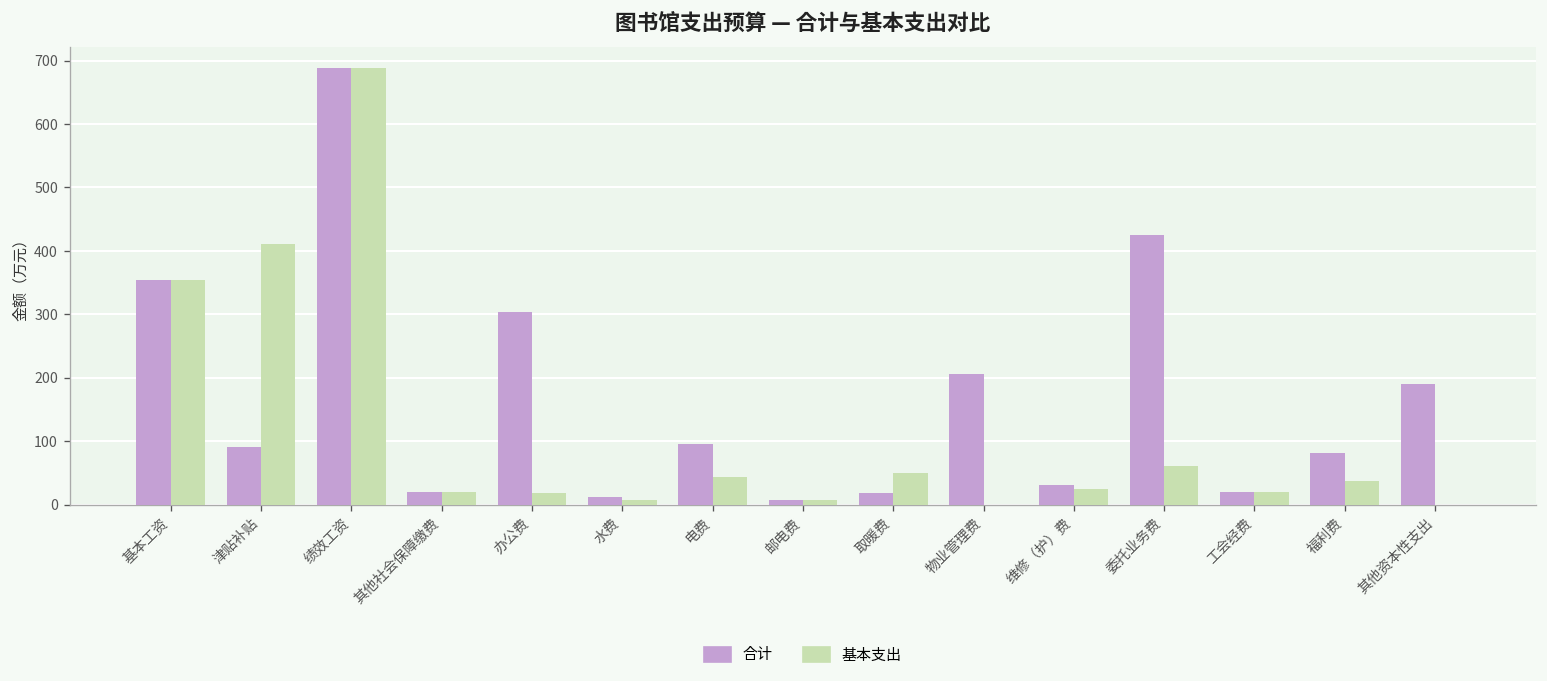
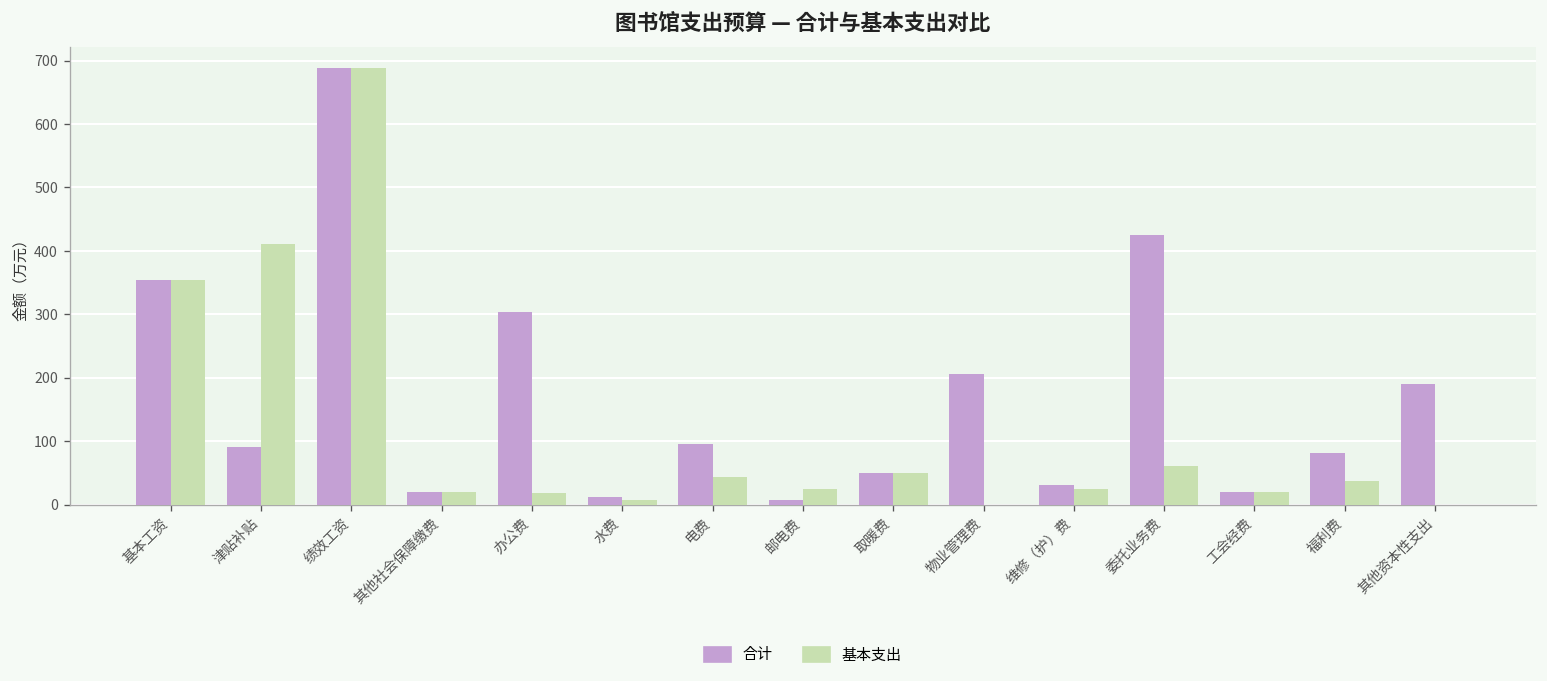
基本支出, 邮电费: 10 -> 30
合计, 取暖费: 20 -> 50
